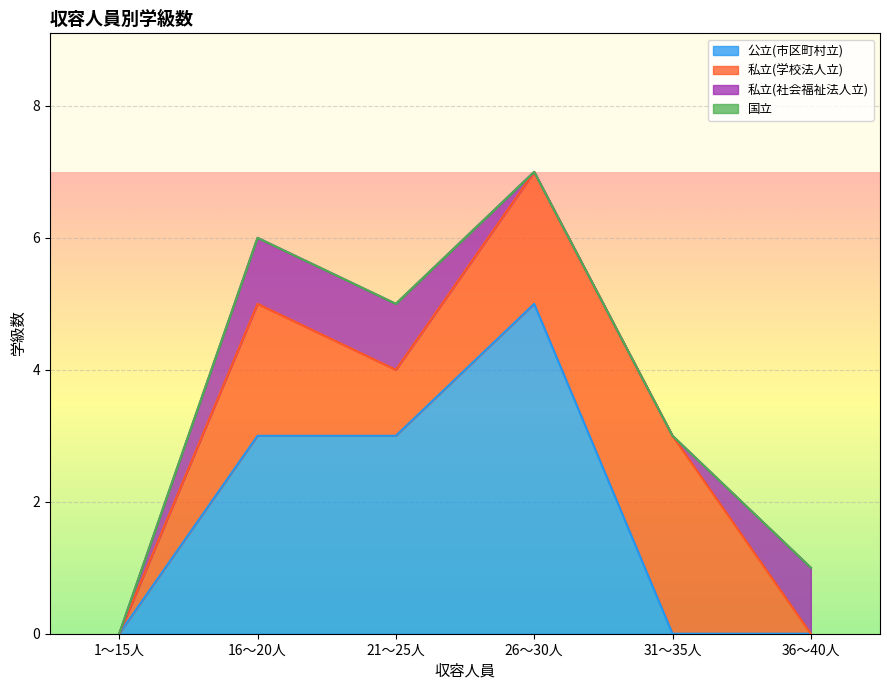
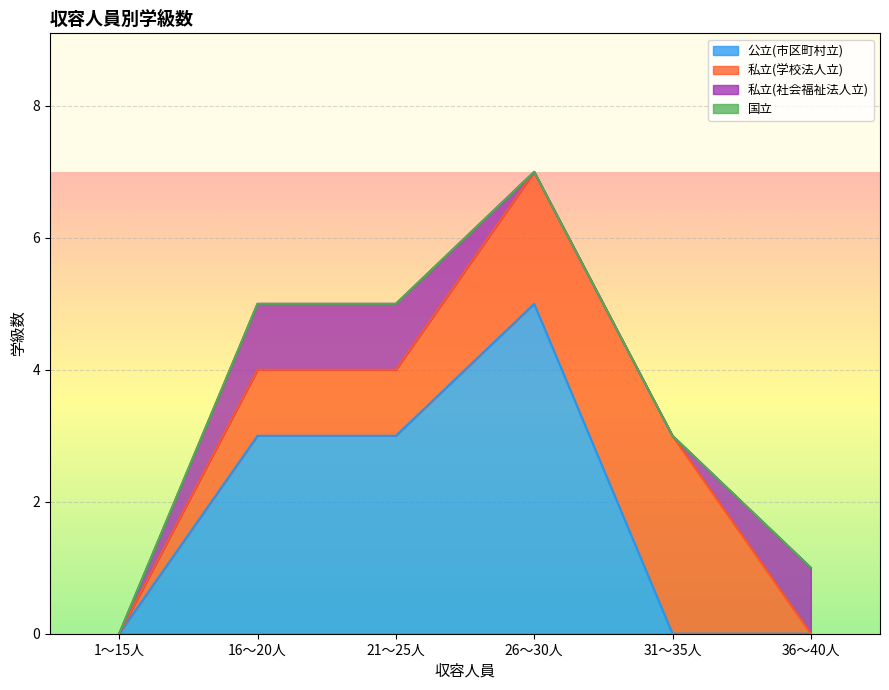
私立(学校法人立), 16～20人: 2 -> 1
